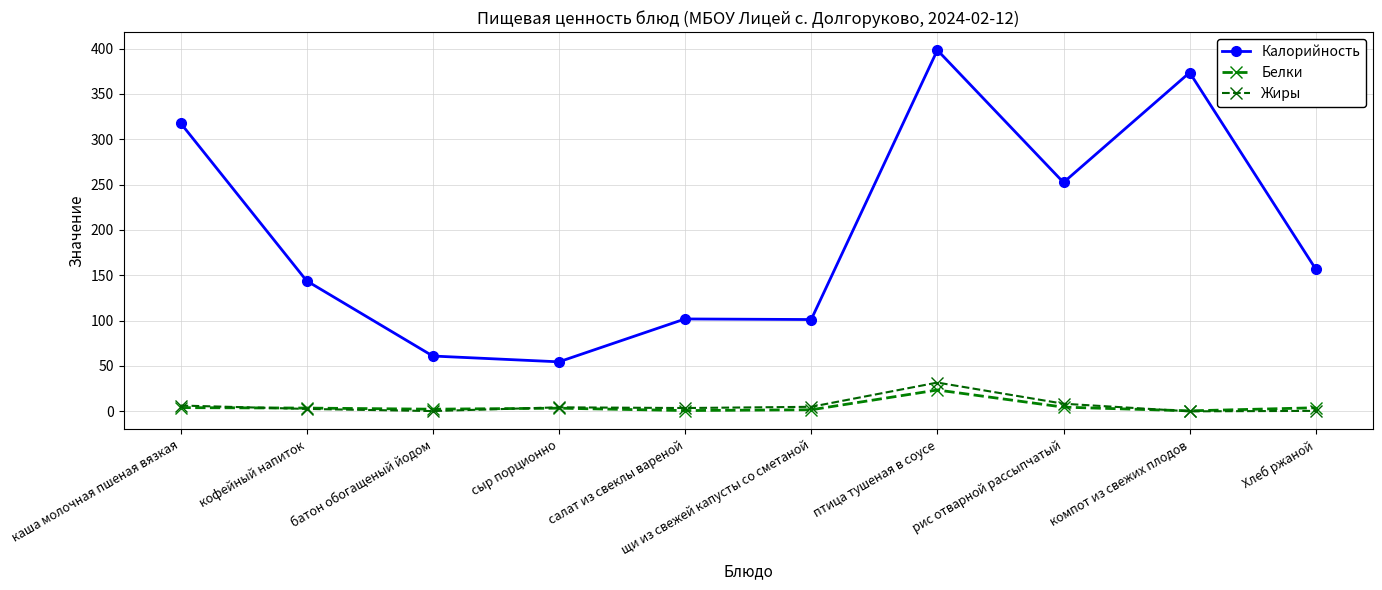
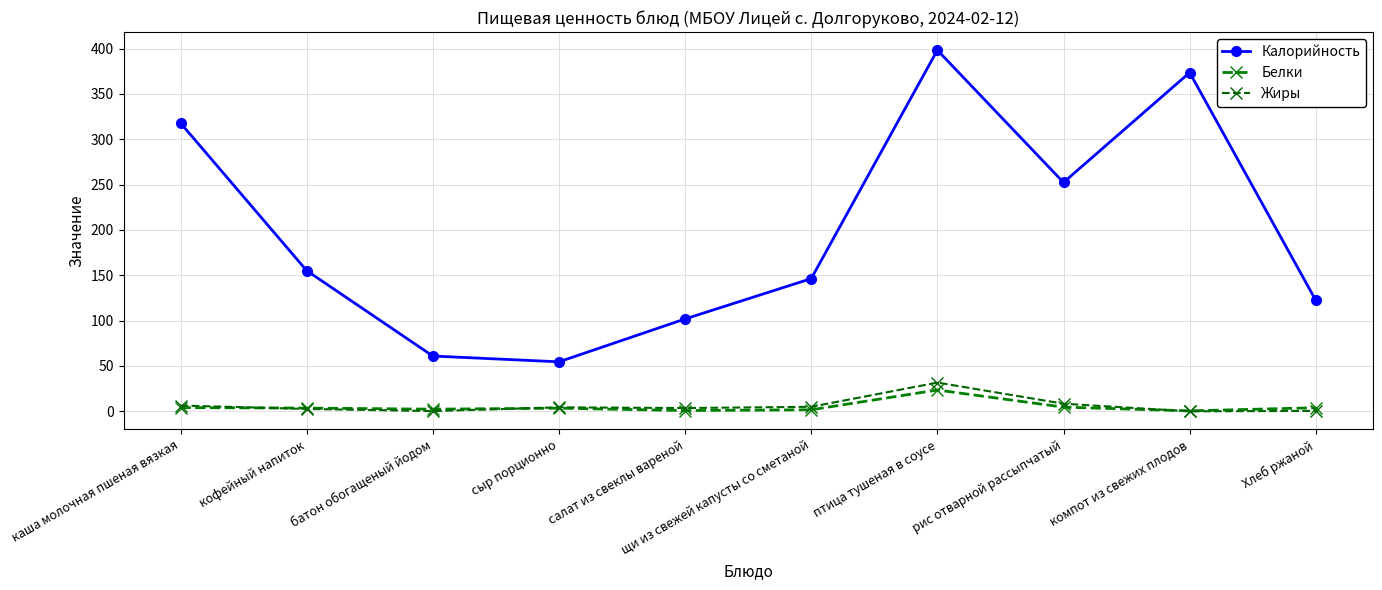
Калорийность, кофейный напиток: 140 -> 160
Калорийность, щи из свежей капусты со сметаной: 100 -> 150
Калорийность, Хлеб ржаной: 160 -> 120
